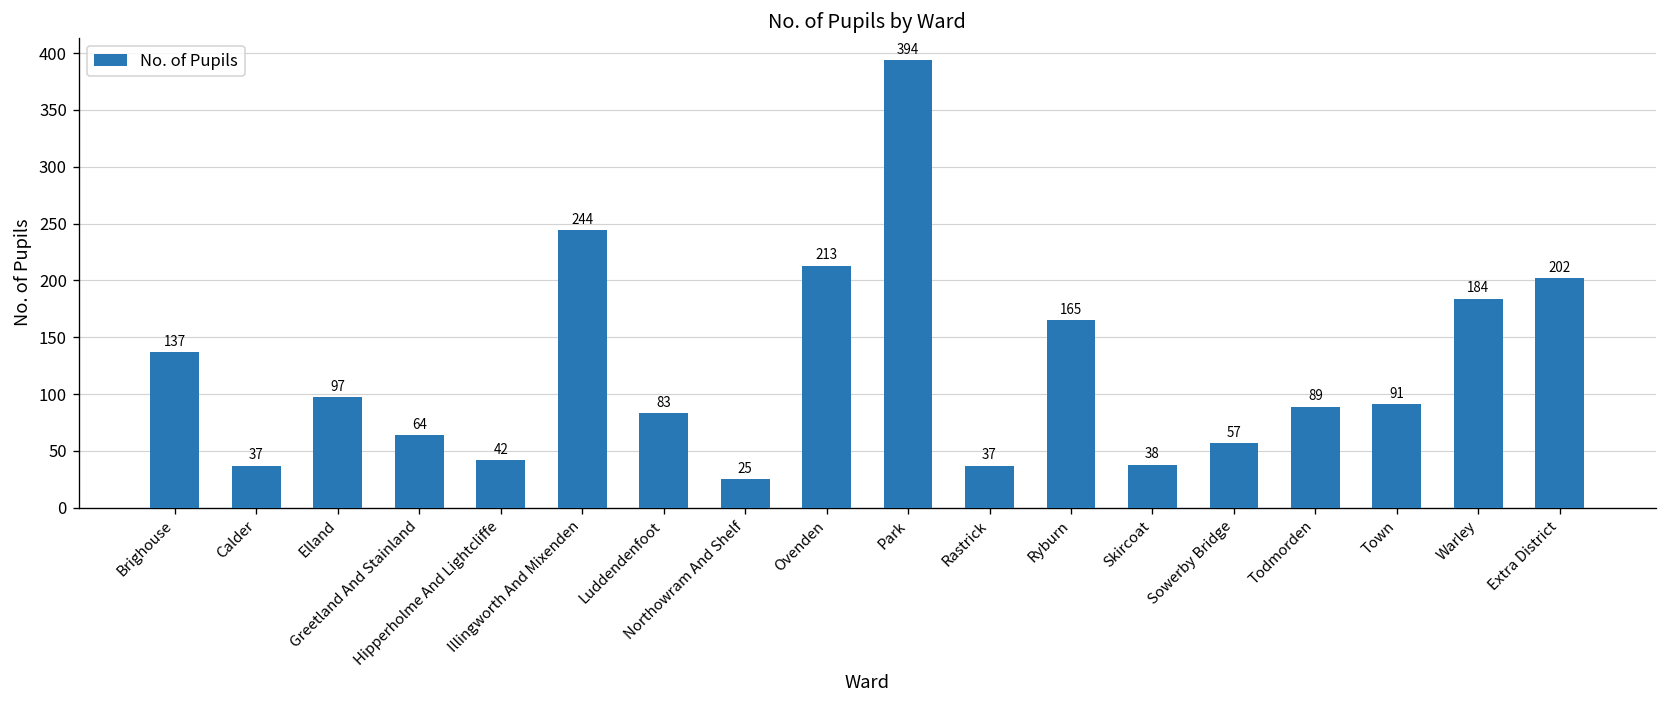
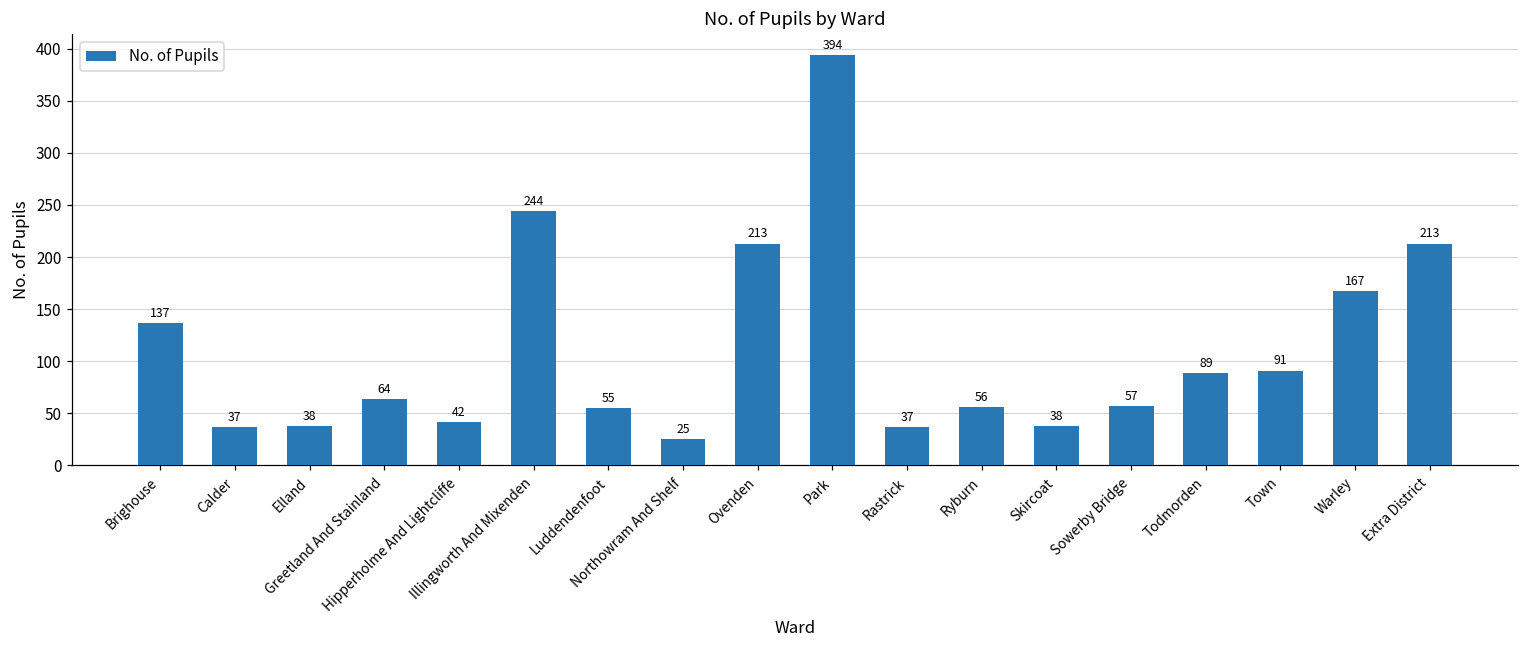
Elland: 97 -> 38
Luddendenfoot: 83 -> 55
Ryburn: 165 -> 56
Warley: 184 -> 167
Extra District: 202 -> 213
